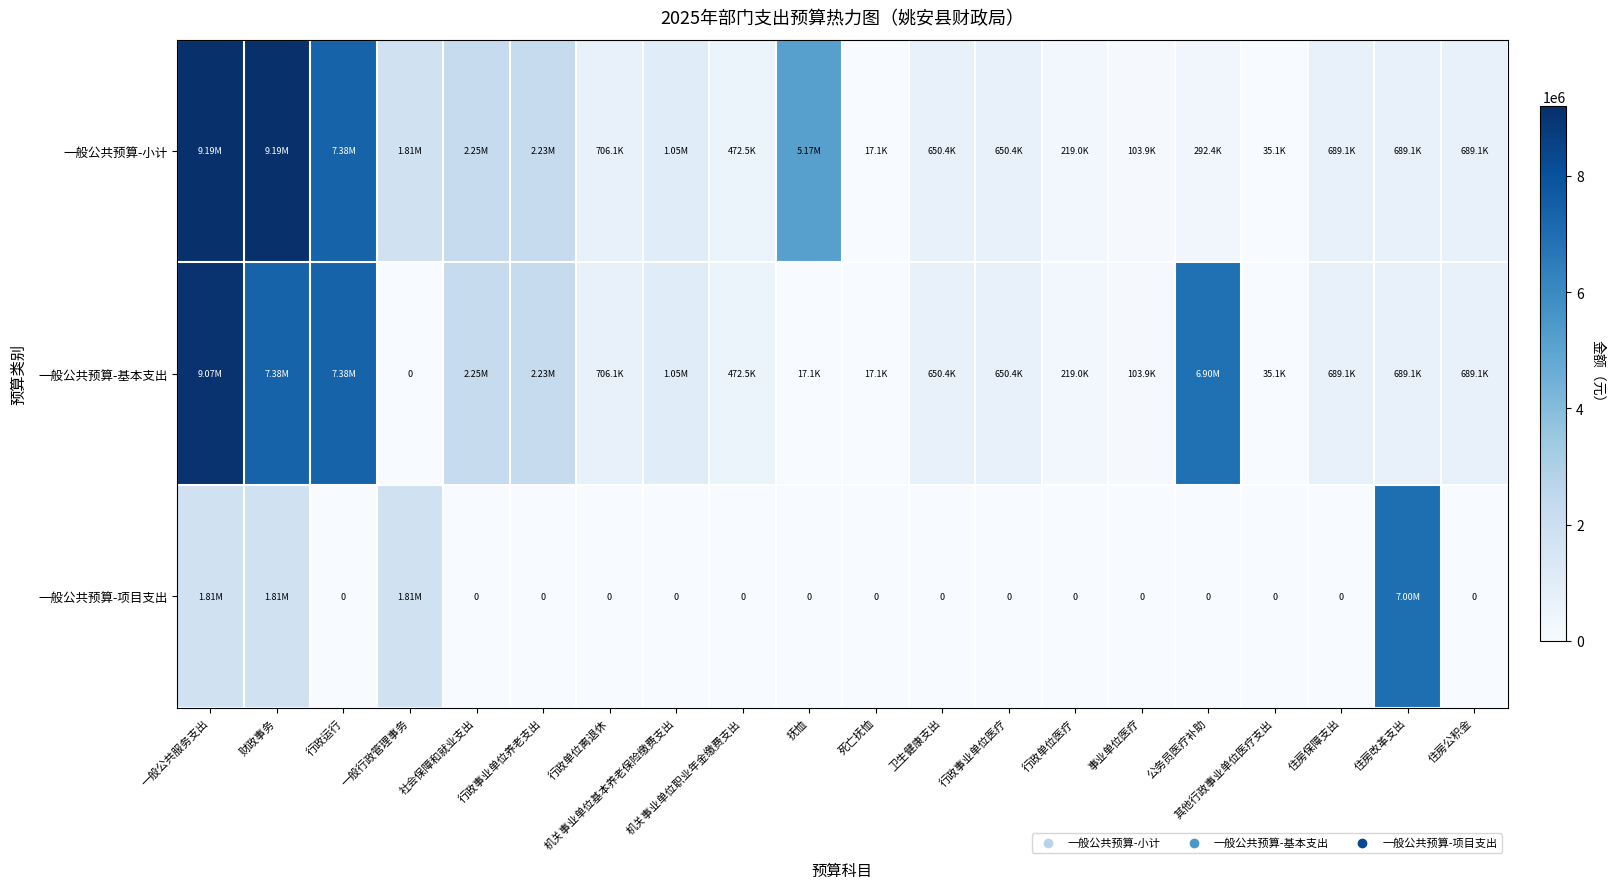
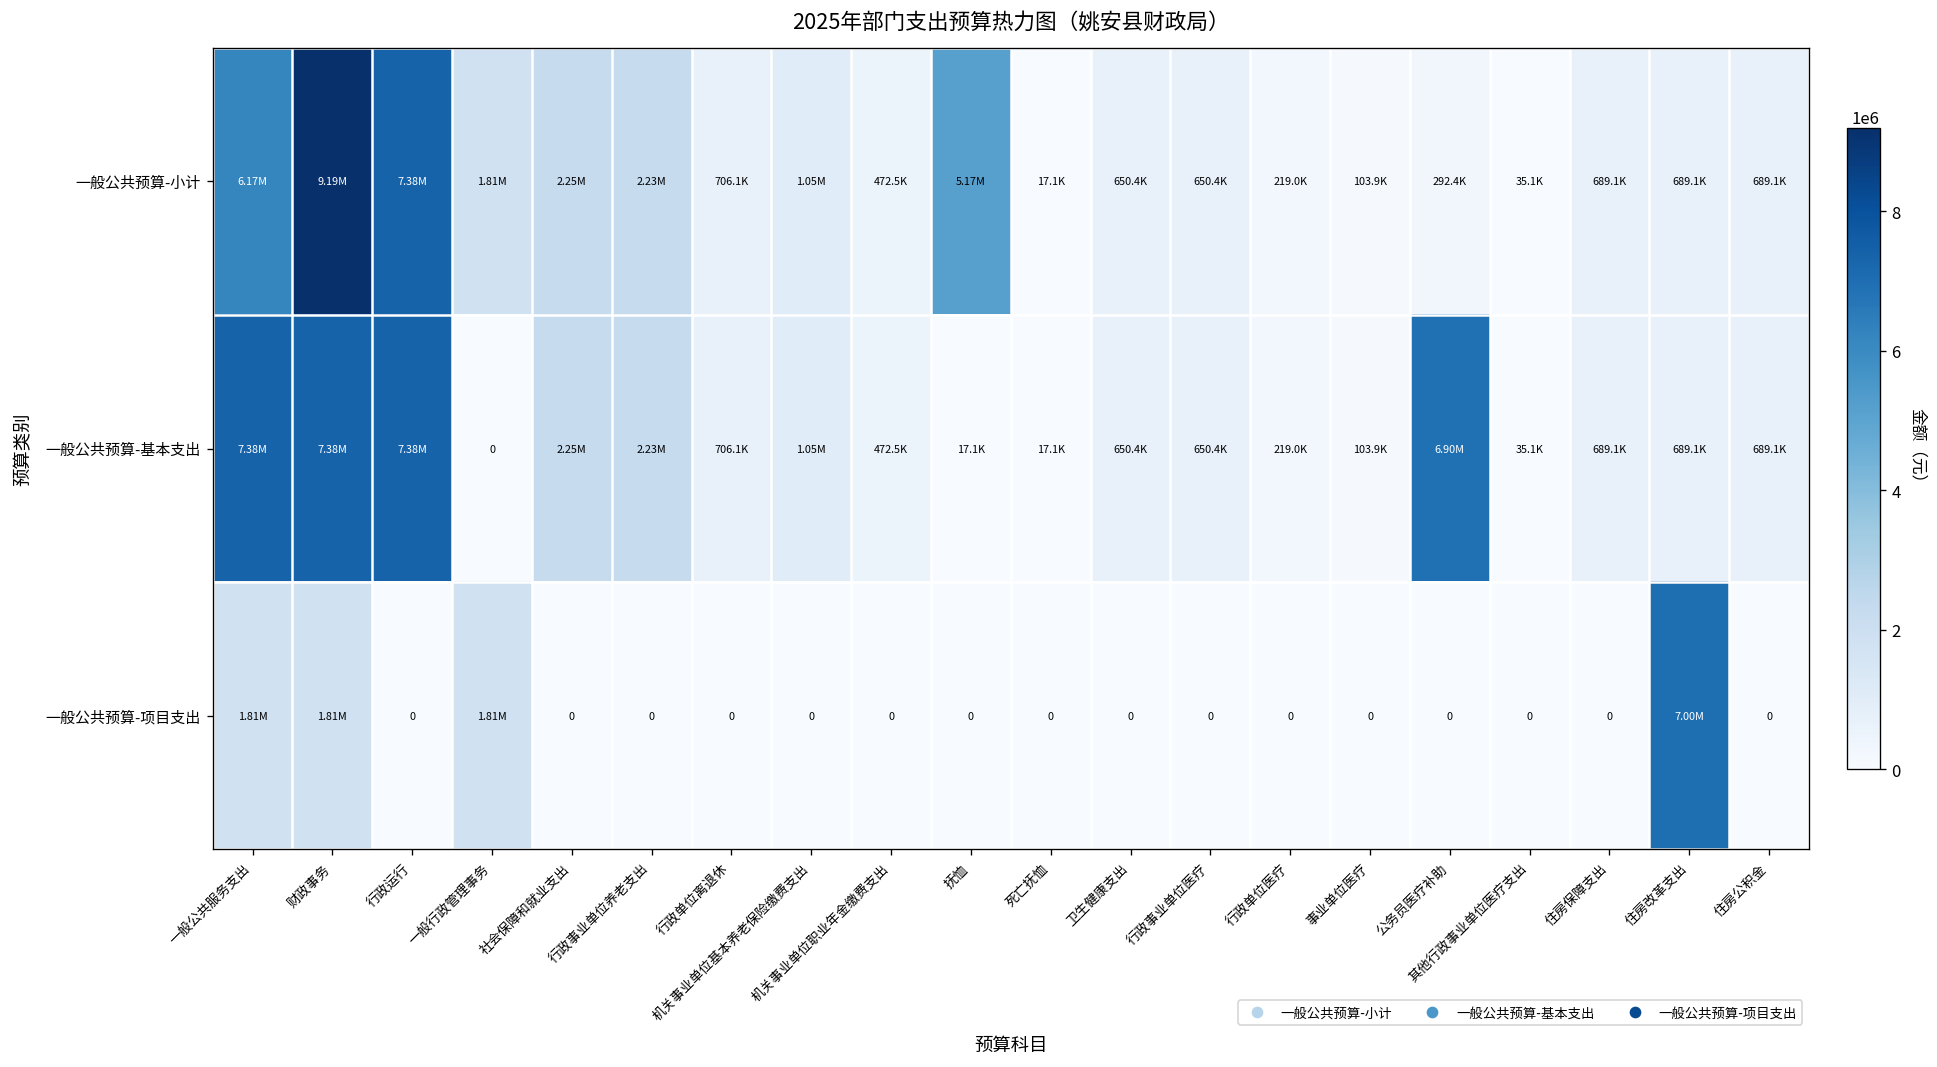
一般公共预算-小计, 一般公共服务支出: 9.19M -> 6.17M
一般公共预算-基本支出, 一般公共服务支出: 9.07M -> 7.38M
